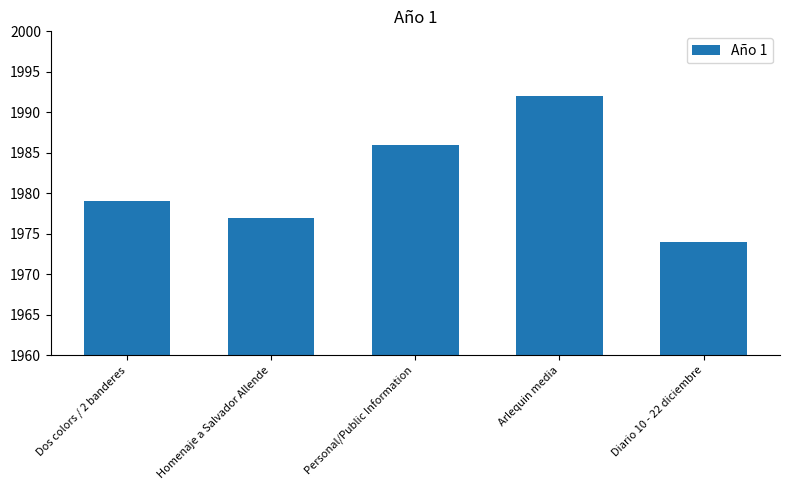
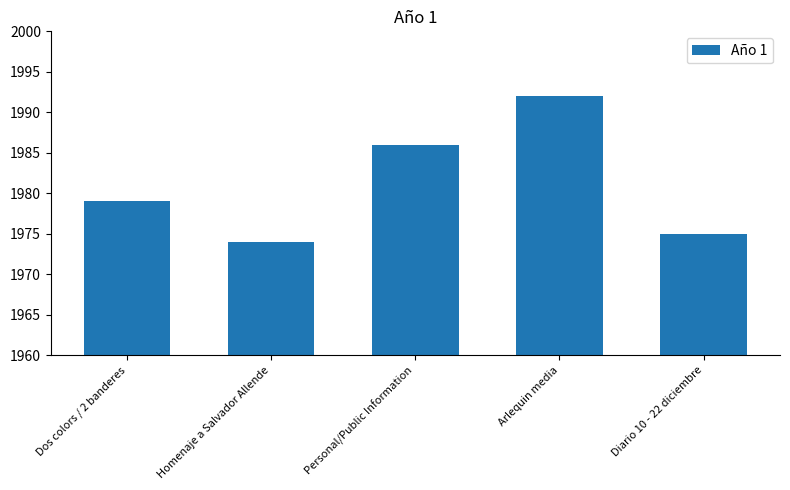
Homenaje a Salvador Allende: 1977 -> 1974
Diario 10 - 22 diciembre: 1974 -> 1975
